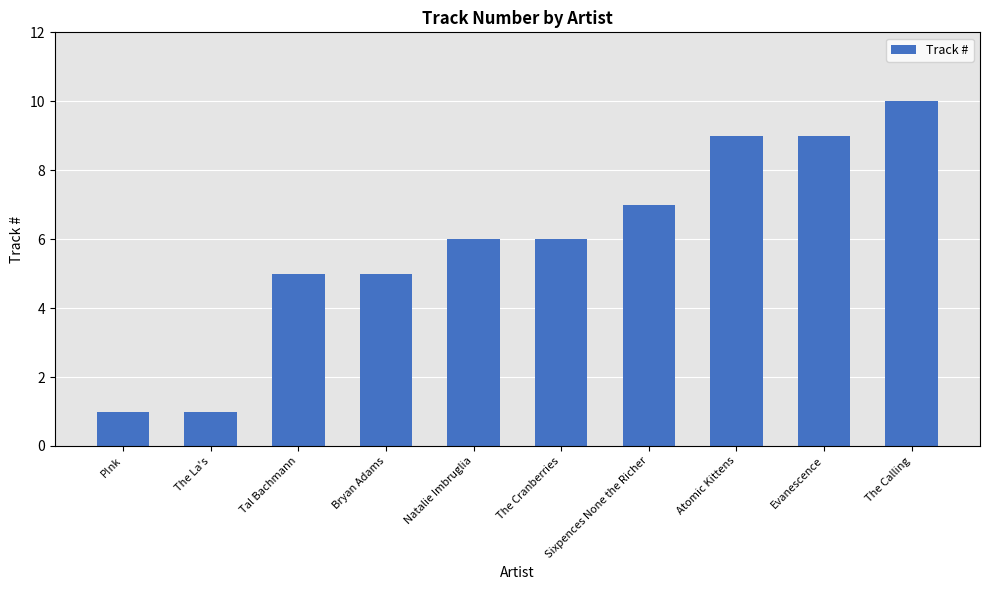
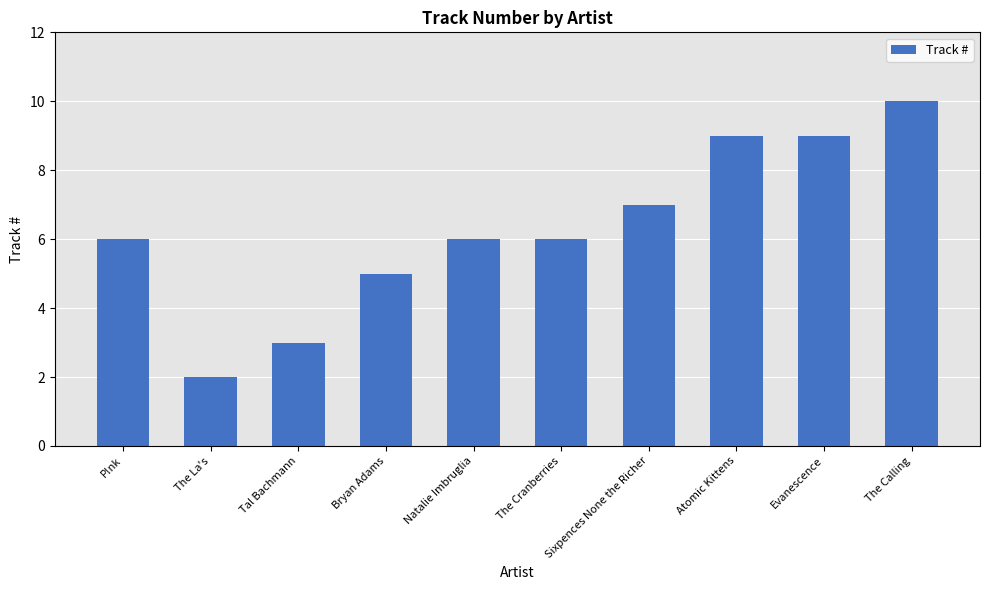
P!nk: 1 -> 6
The La's: 1 -> 2
Tal Bachmann: 5 -> 3
